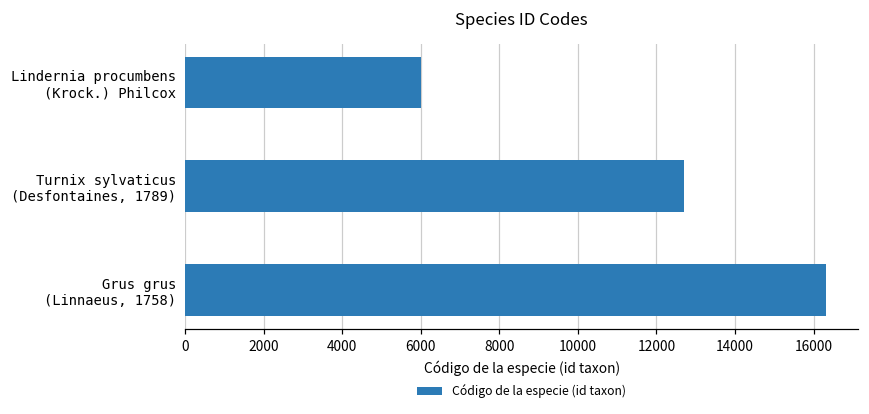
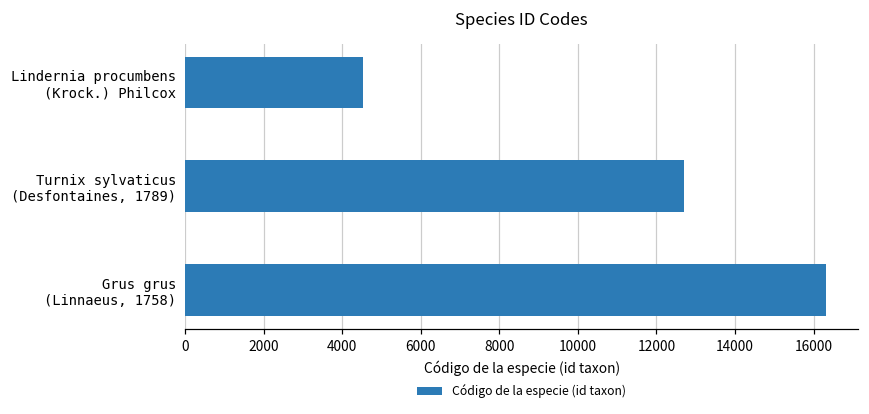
Lindernia procumbens (Krock.) Philcox: 6000 -> 4500
